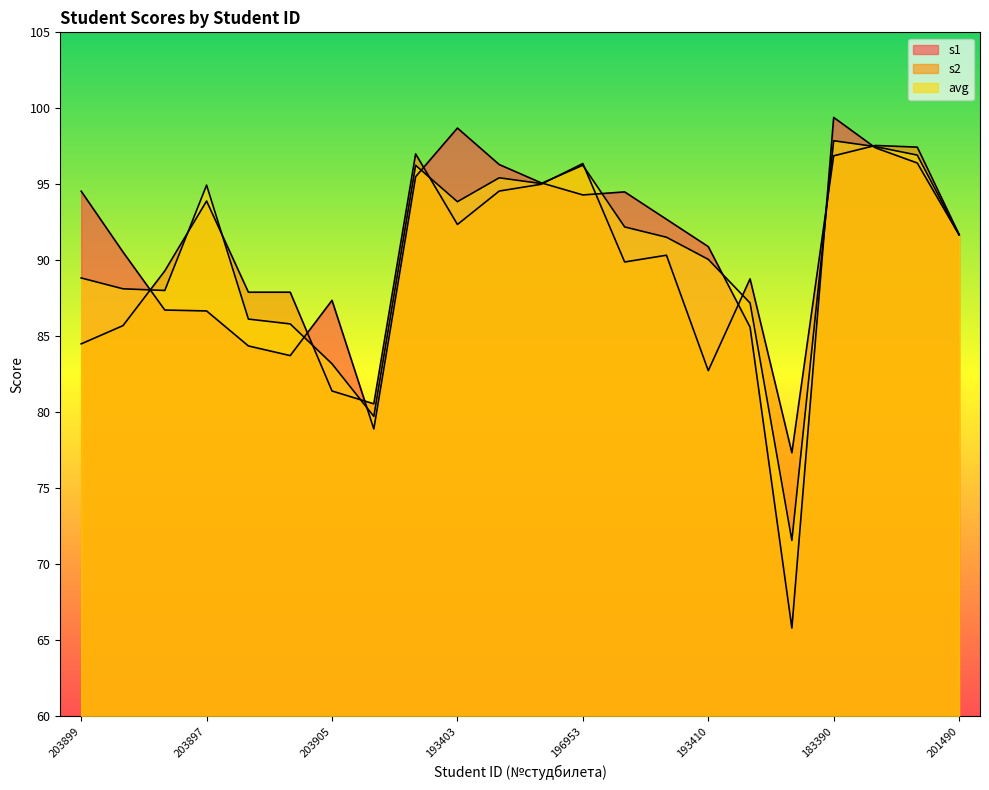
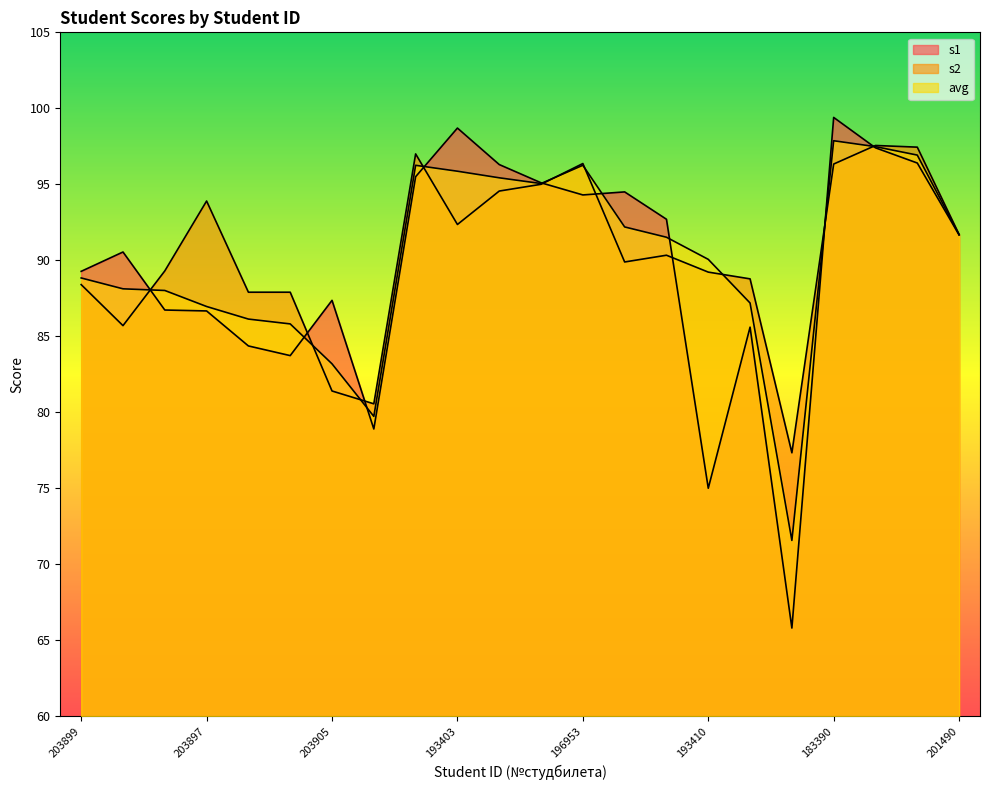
s1, 203899: 94.5 -> 89.3
s2, 203899: 84.5 -> 88.4
avg, 203897: 94.9 -> 87.0
avg, 193403: 93.9 -> 95.9
s1, 193410: 90.9 -> 75.0
s2, 193410: 82.7 -> 89.2
s2, 183390: 96.9 -> 96.3
